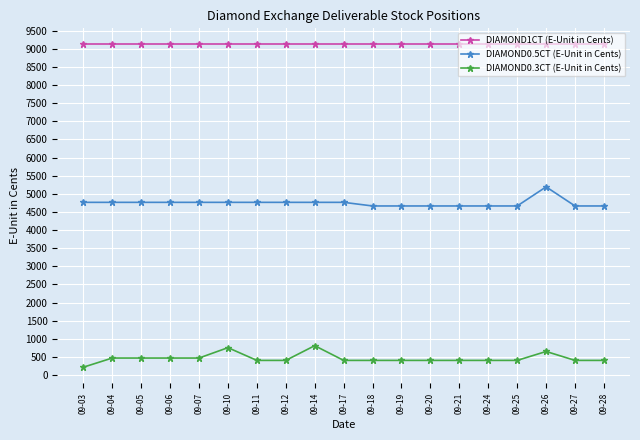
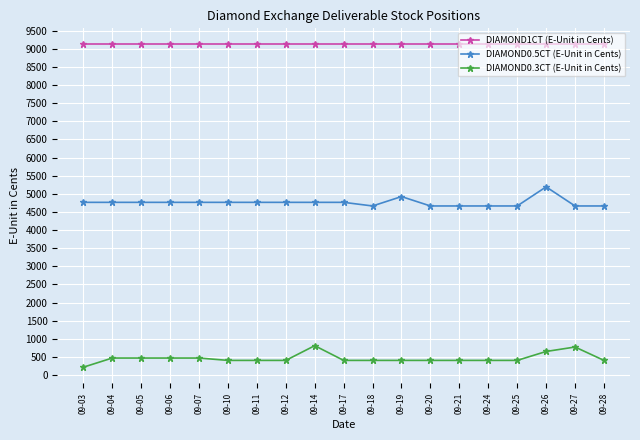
DIAMOND0.3CT (E-Unit in Cents), 09-10: 800 -> 400
DIAMOND0.5CT (E-Unit in Cents), 09-19: 4700 -> 4900
DIAMOND0.3CT (E-Unit in Cents), 09-27: 400 -> 800
